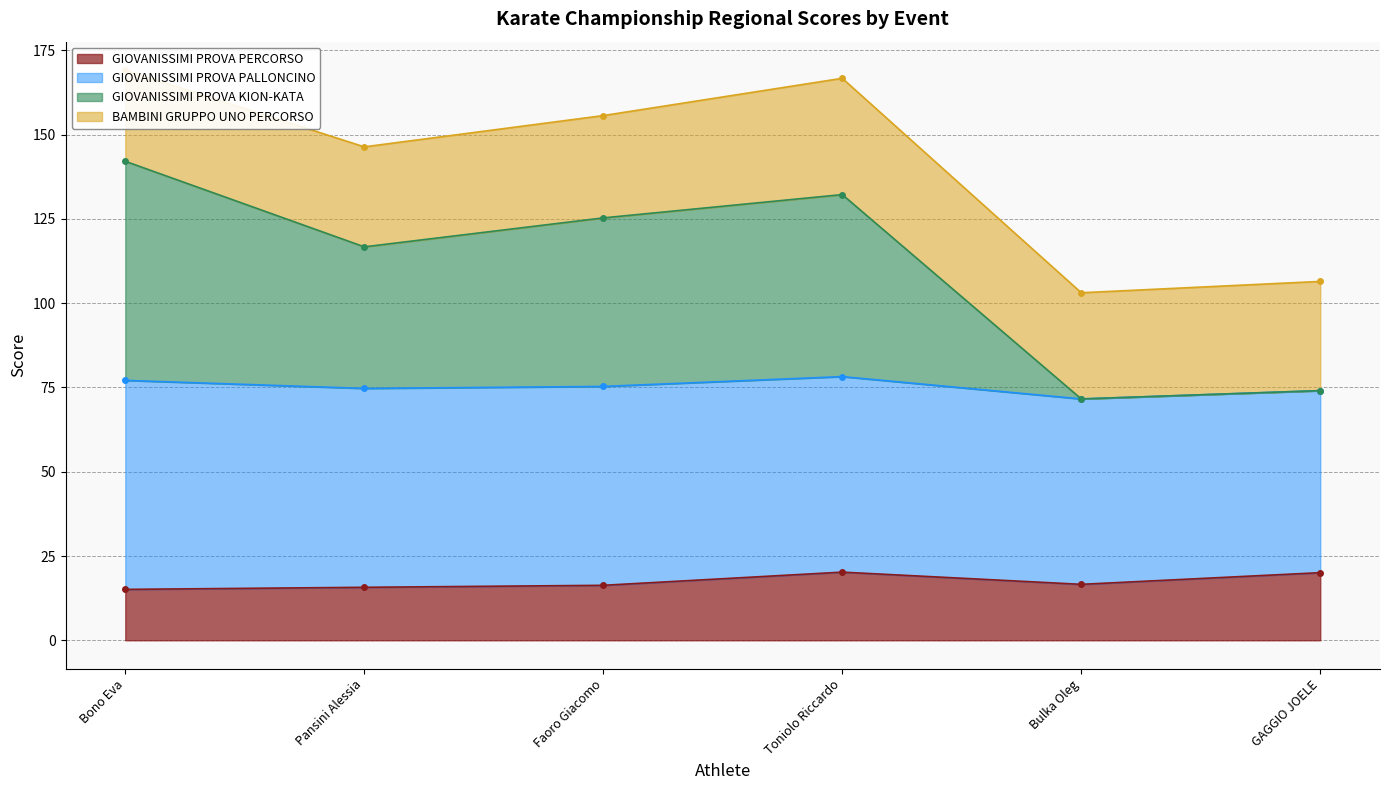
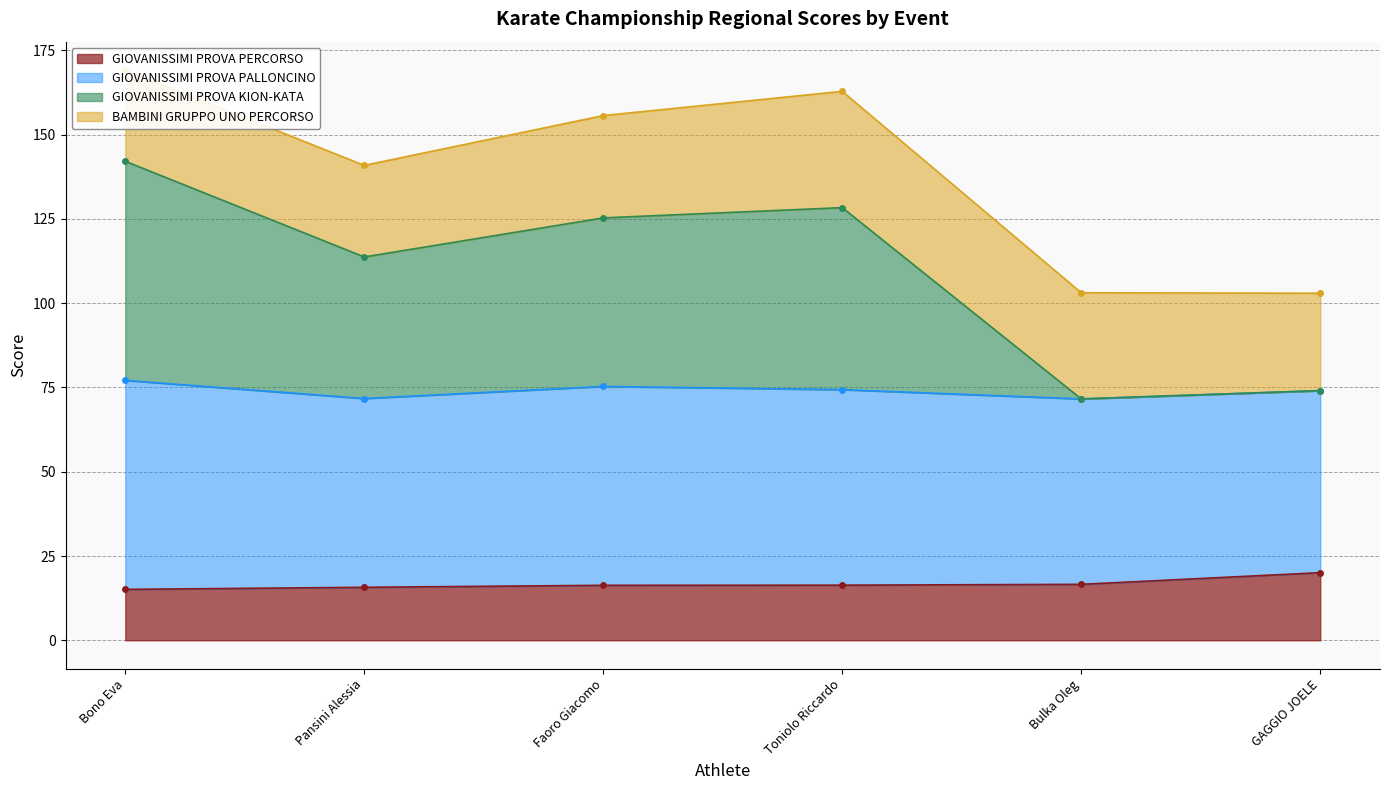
GIOVANISSIMI PROVA PALLONCINO, Pansini Alessia: 59 -> 56
BAMBINI GRUPPO UNO PERCORSO, Pansini Alessia: 30 -> 27
GIOVANISSIMI PROVA PERCORSO, Toniolo Riccardo: 20 -> 16
BAMBINI GRUPPO UNO PERCORSO, GAGGIO JOELE: 32 -> 29
